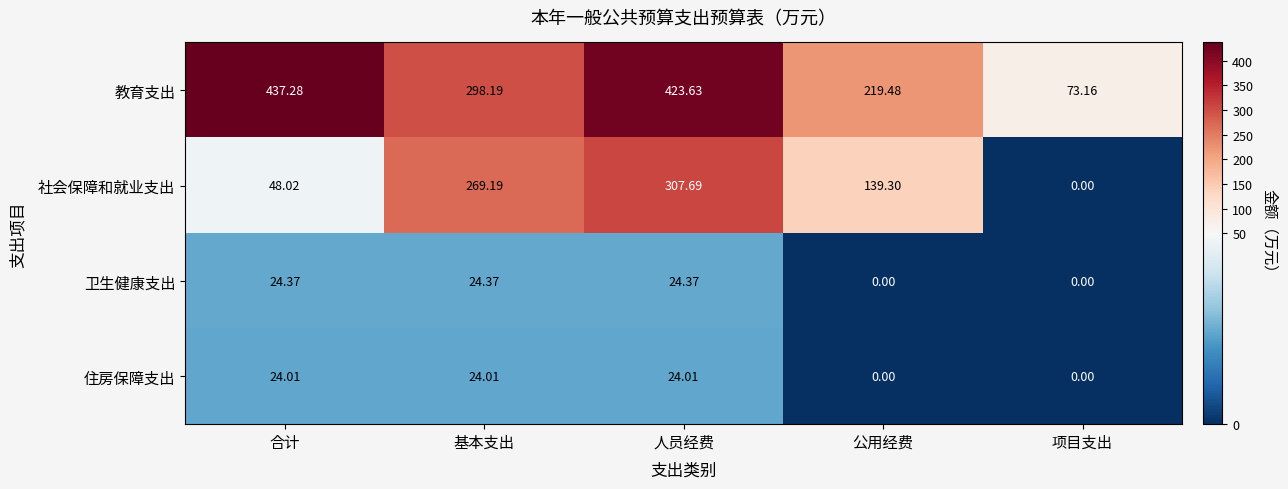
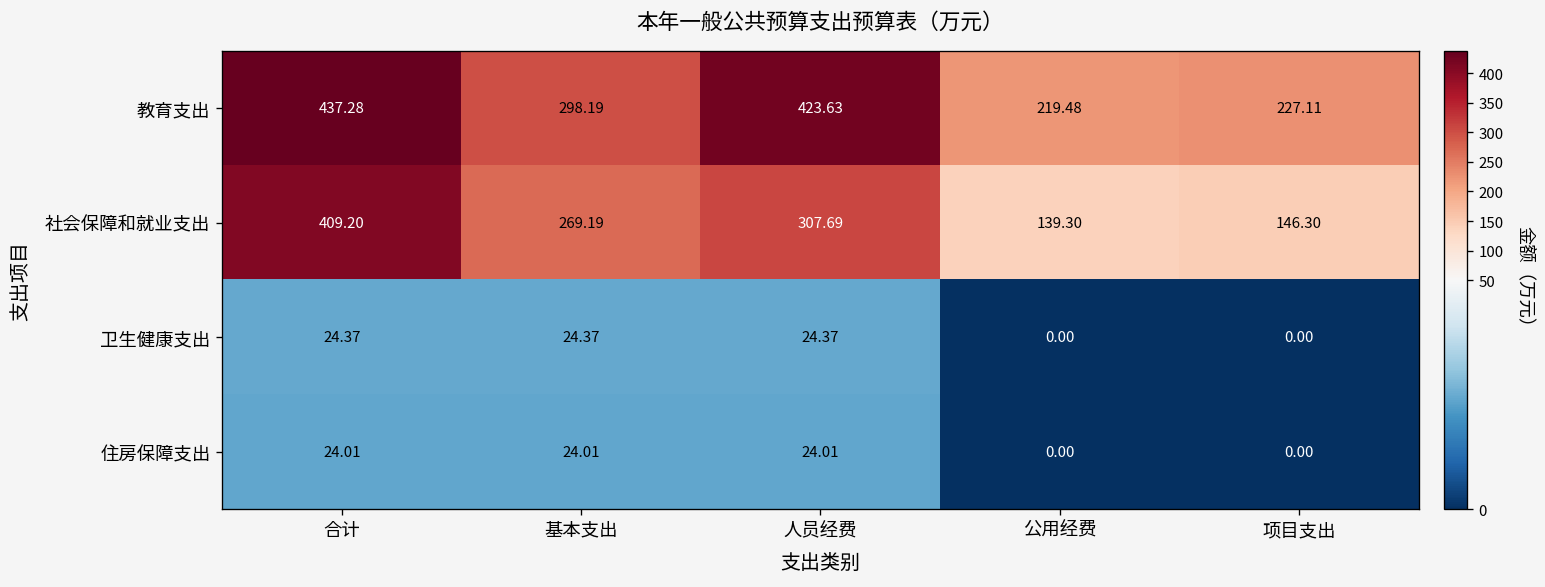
教育支出, 项目支出: 73.16 -> 227.11
社会保障和就业支出, 合计: 48.02 -> 409.20
社会保障和就业支出, 项目支出: 0.00 -> 146.30
